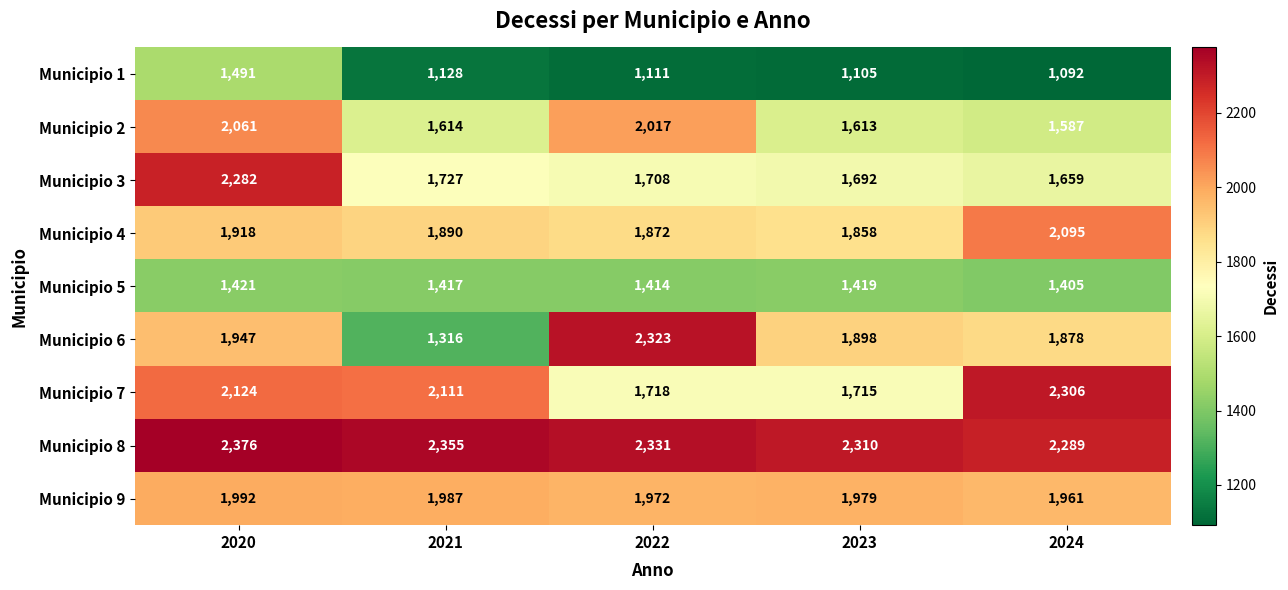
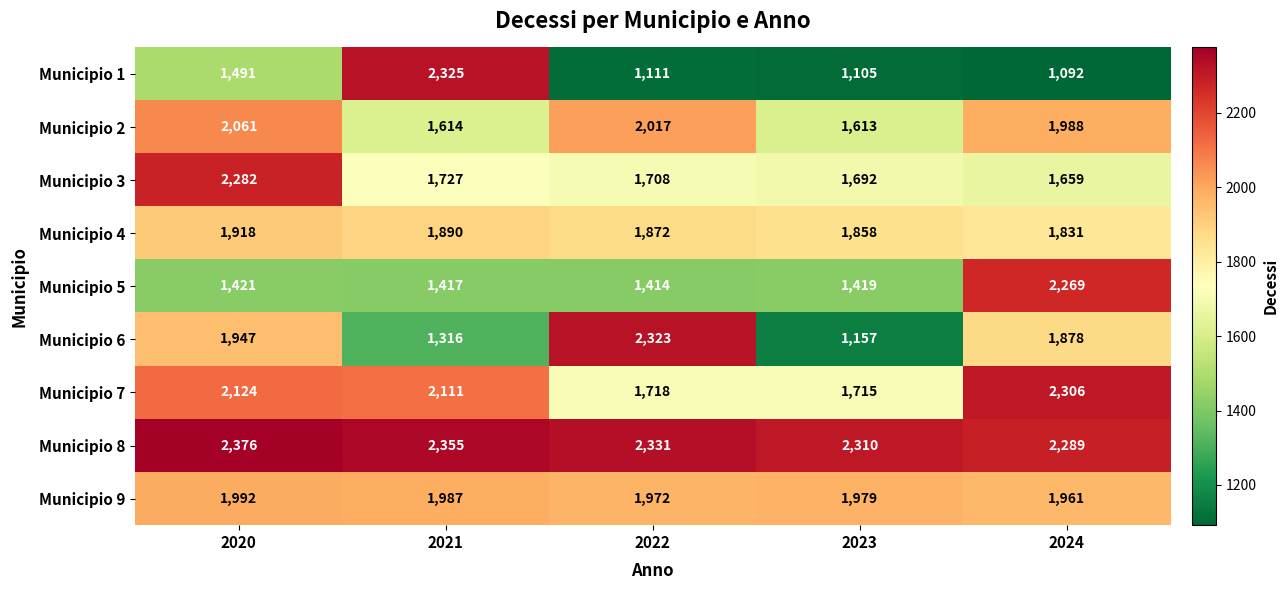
Municipio 1, 2021: 1,128 -> 2,325
Municipio 2, 2024: 1,587 -> 1,988
Municipio 4, 2024: 2,095 -> 1,831
Municipio 5, 2024: 1,405 -> 2,269
Municipio 6, 2023: 1,898 -> 1,157
